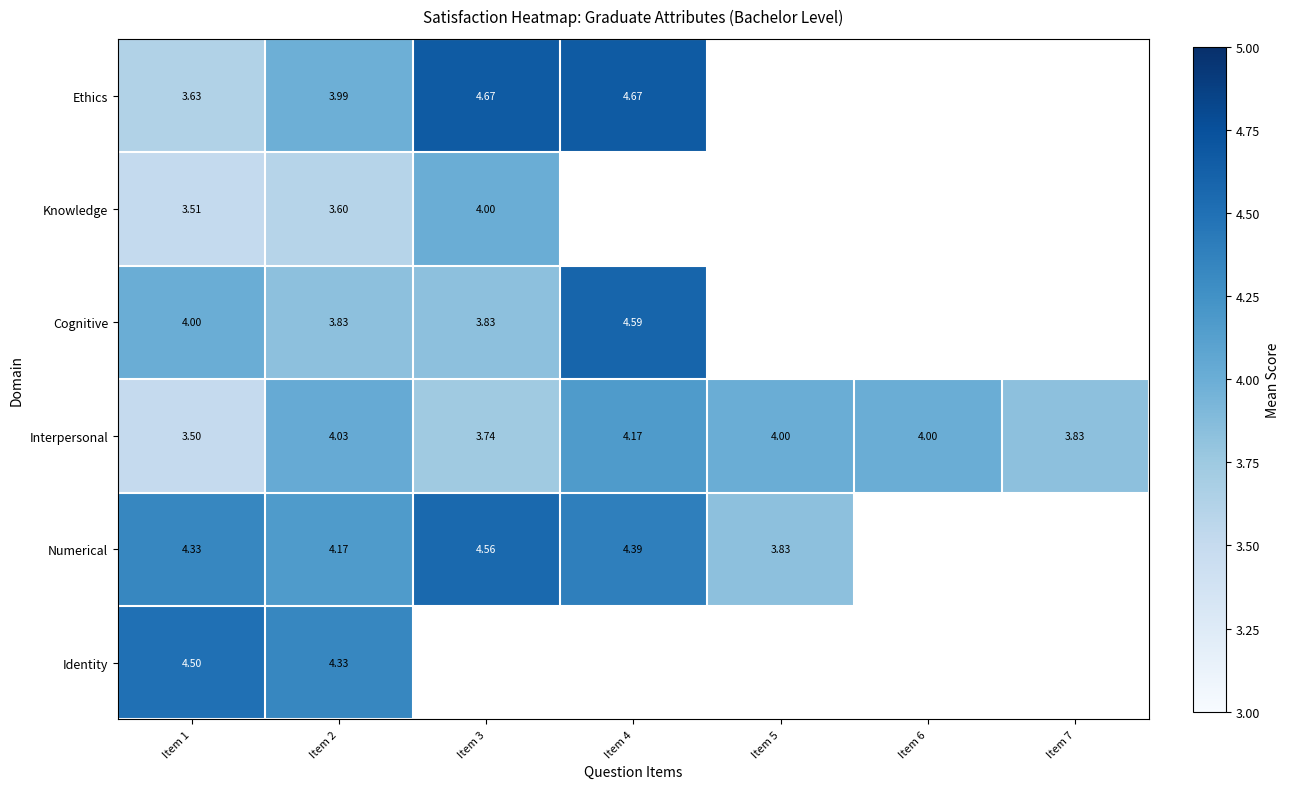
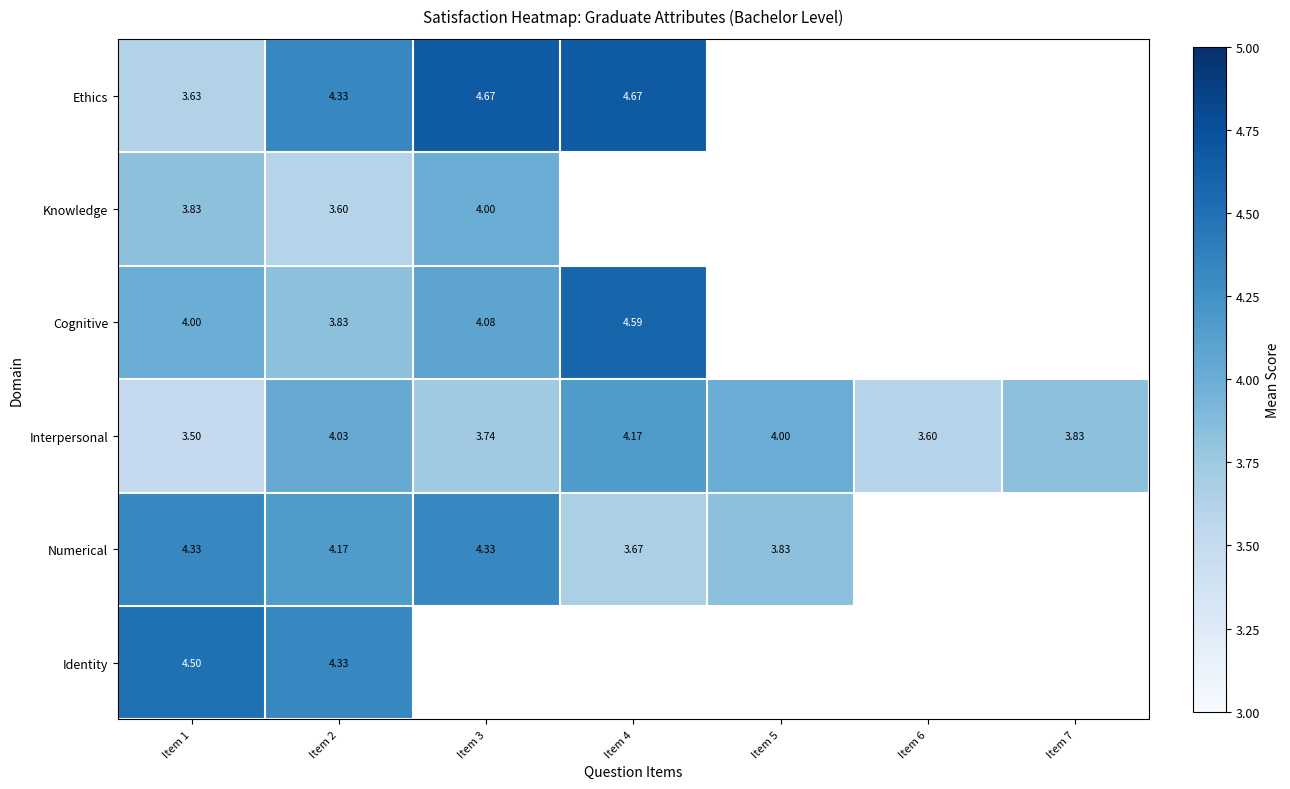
Ethics, Item 2: 3.99 -> 4.33
Knowledge, Item 1: 3.51 -> 3.83
Cognitive, Item 3: 3.83 -> 4.08
Interpersonal, Item 6: 4.00 -> 3.60
Numerical, Item 3: 4.56 -> 4.33
Numerical, Item 4: 4.39 -> 3.67
